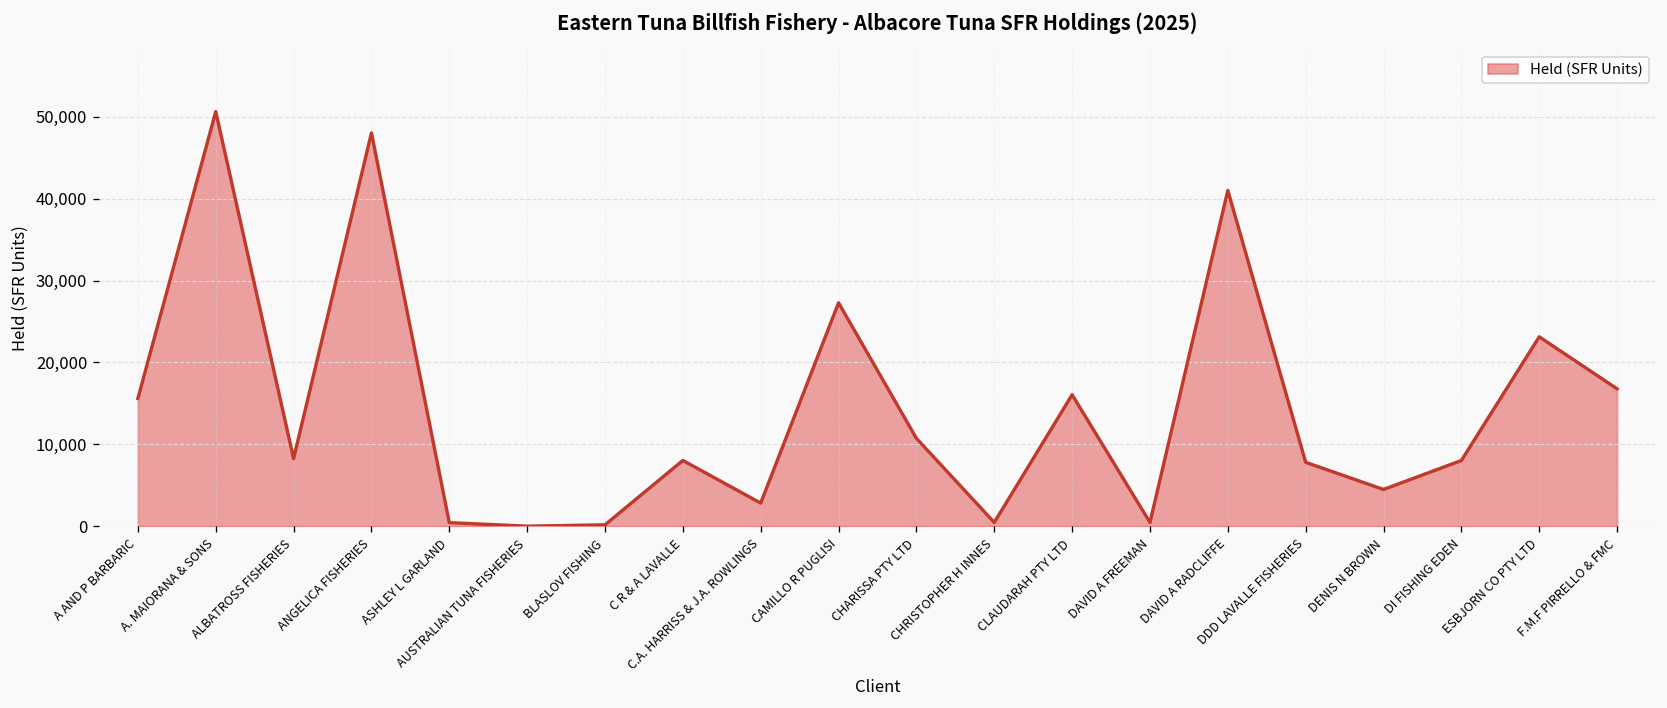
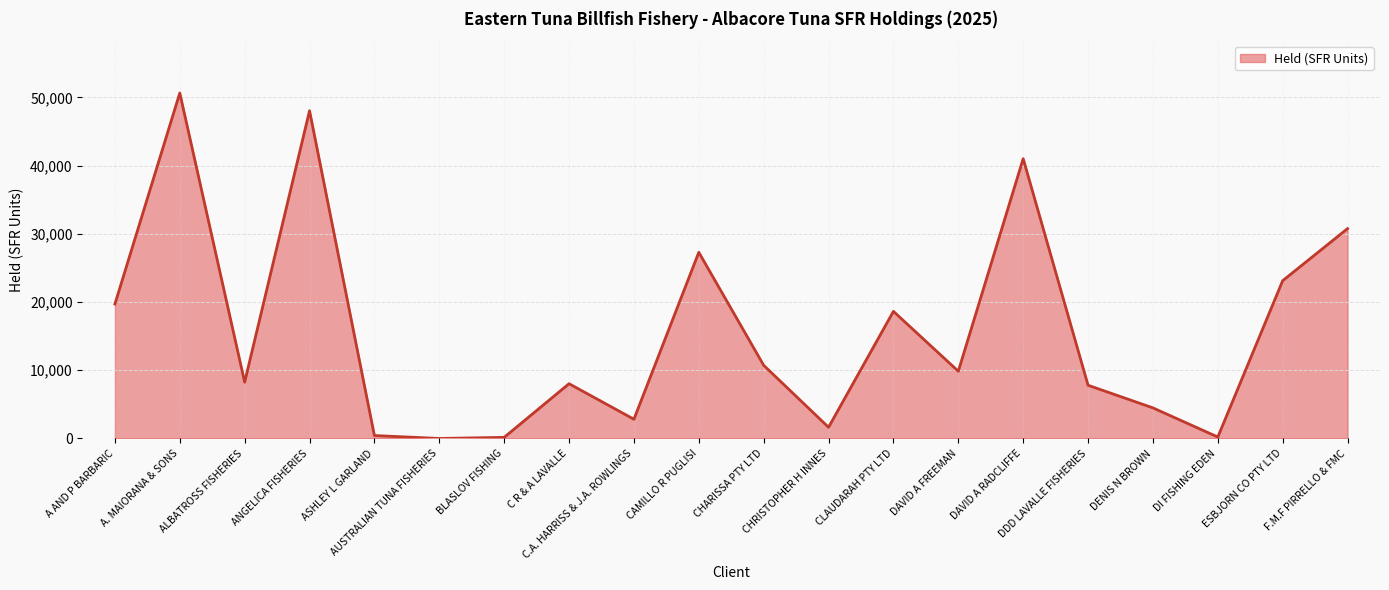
A AND P BARBARIC: 16,000 -> 20,000
CHRISTOPHER H INNES: 0 -> 2,000
CLAUDARAH PTY LTD: 16,000 -> 19,000
DAVID A FREEMAN: 0 -> 10,000
DI FISHING EDEN: 8,000 -> 0
F.M.F PIRRELLO & FMC: 17,000 -> 31,000
